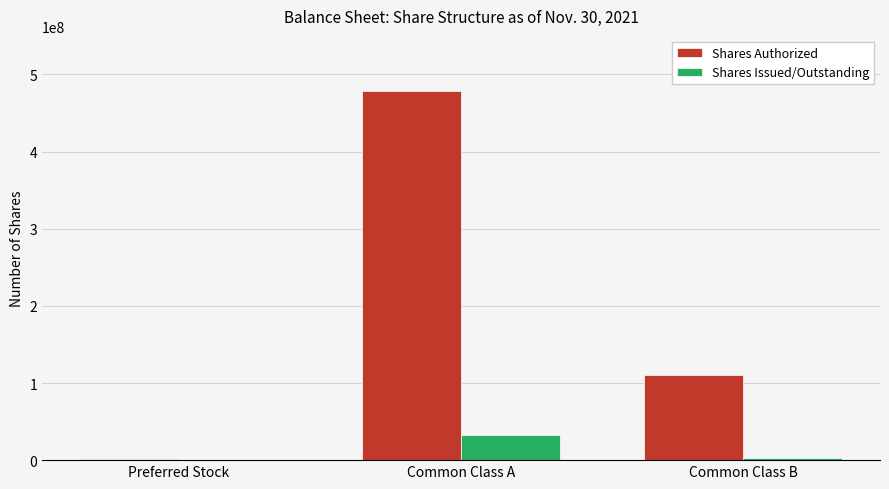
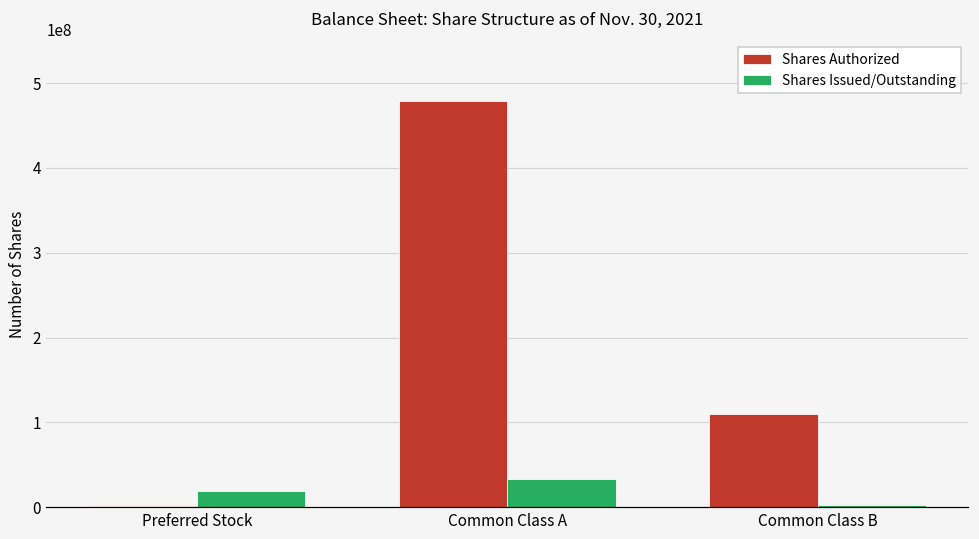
Shares Issued/Outstanding, Preferred Stock: 0 -> 20000000
